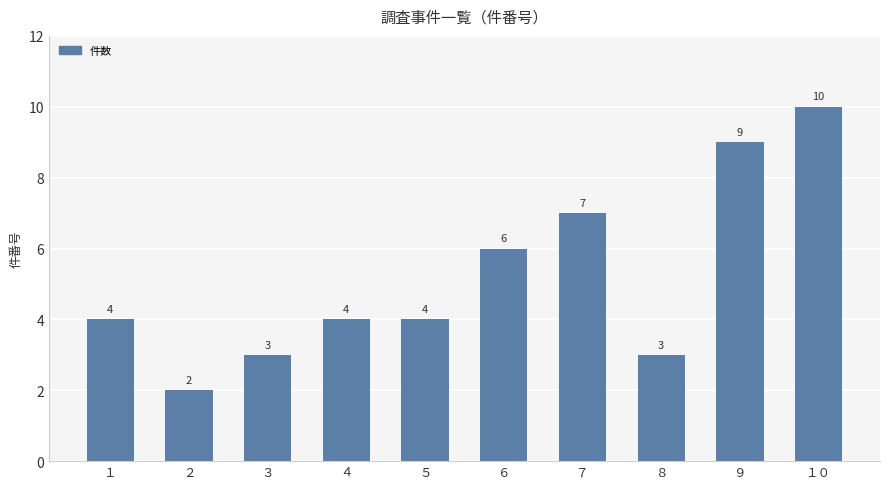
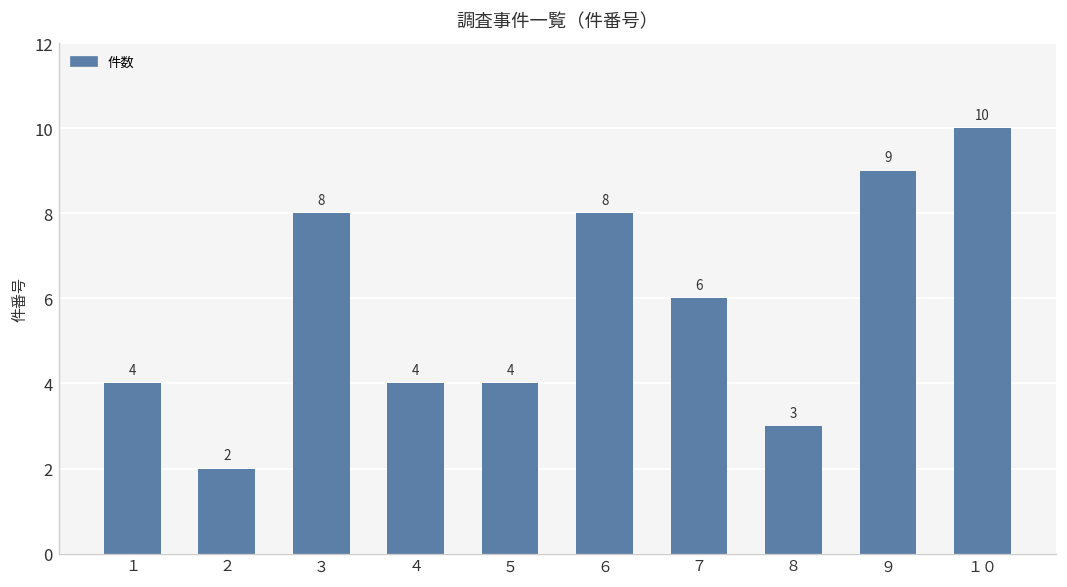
３: 3 -> 8
６: 6 -> 8
７: 7 -> 6
